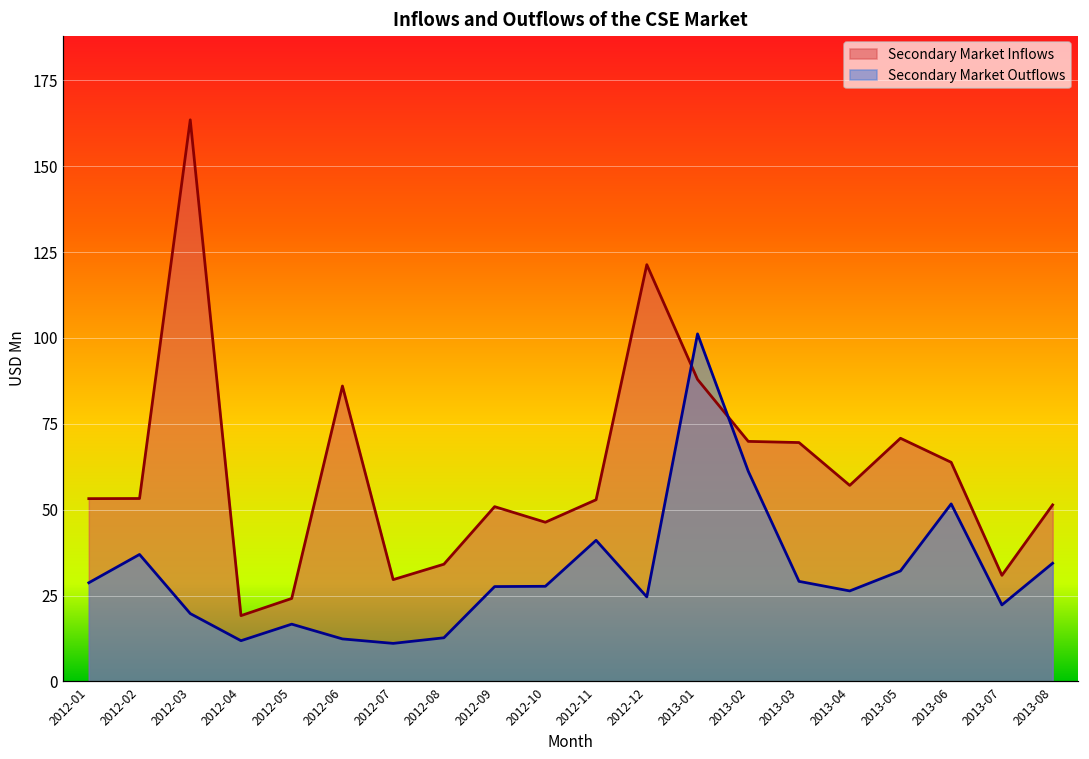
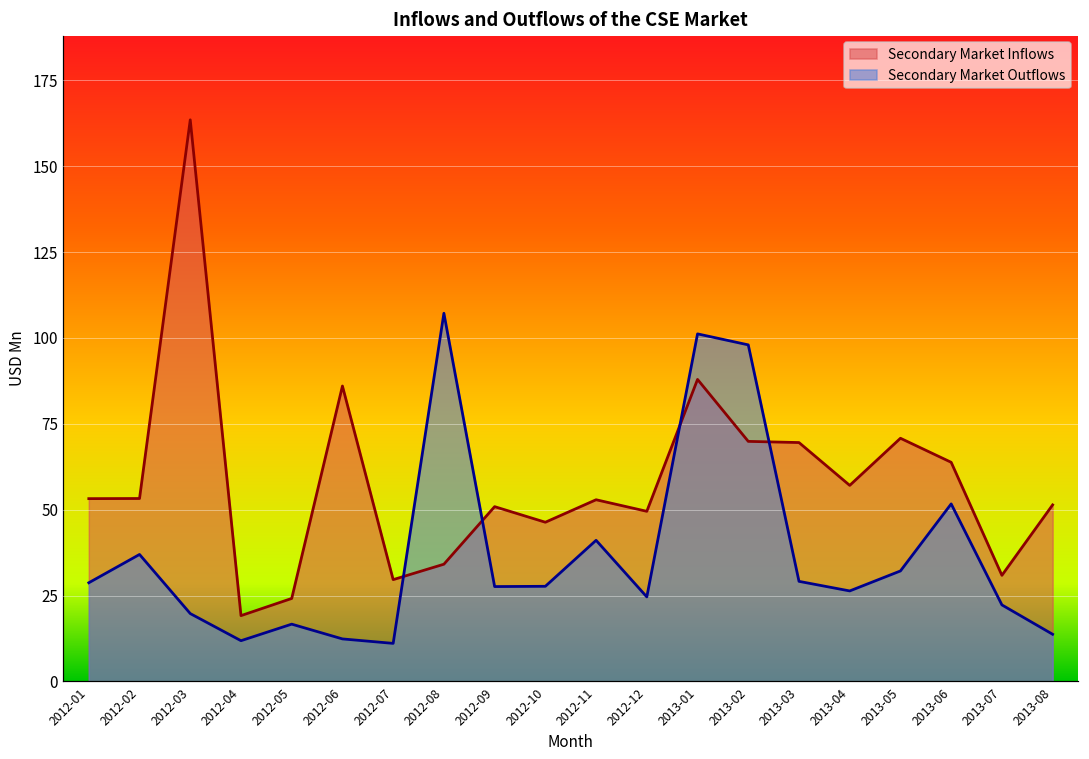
Secondary Market Outflows, 2012-08: 13 -> 107
Secondary Market Inflows, 2012-12: 121 -> 50
Secondary Market Outflows, 2013-02: 61 -> 98
Secondary Market Outflows, 2013-08: 34 -> 14
